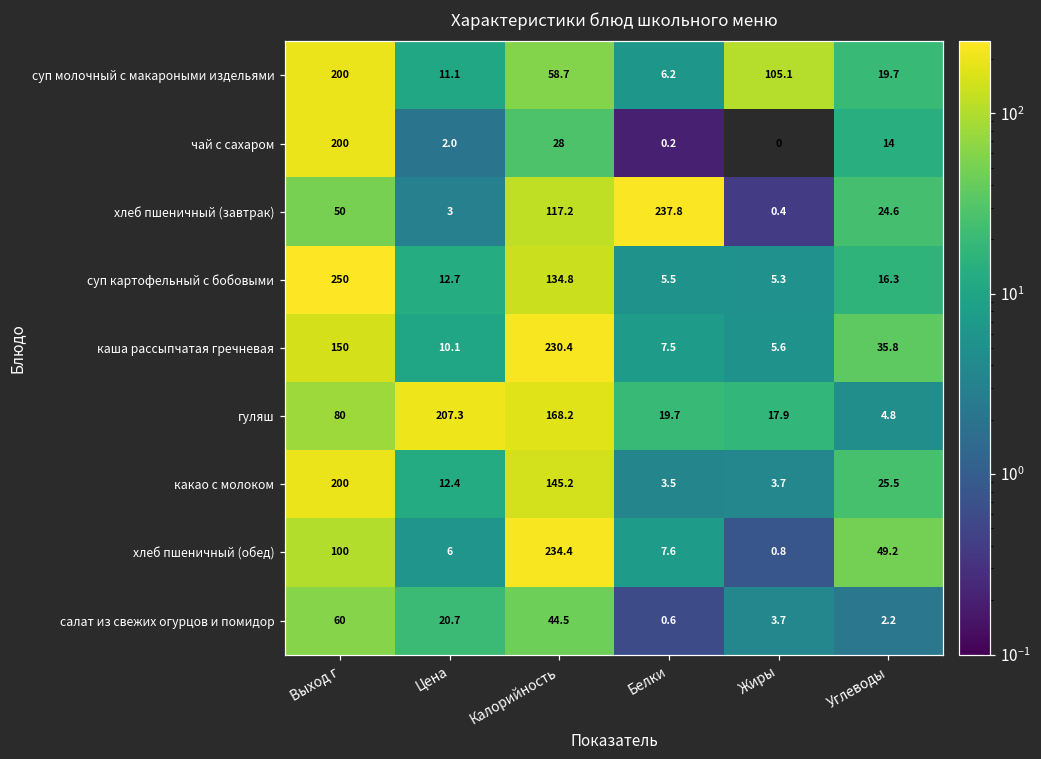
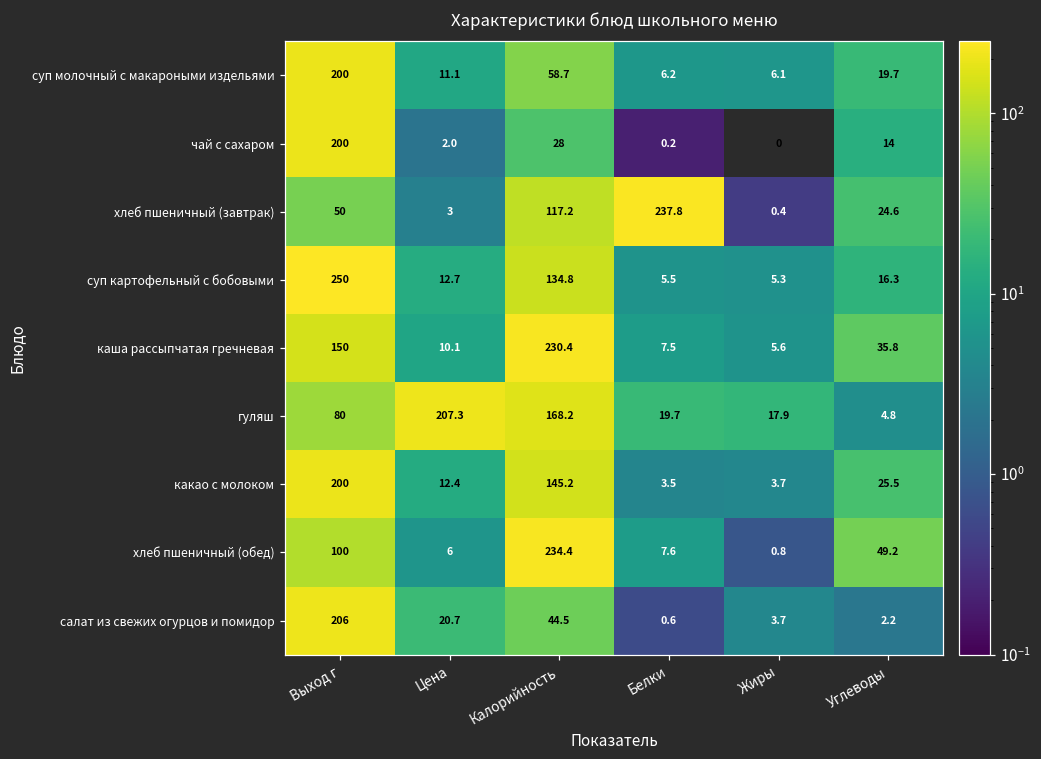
суп молочный с макароными издельями, Жиры: 105.1 -> 6.1
салат из свежих огурцов и помидор, Выход г: 60 -> 206
